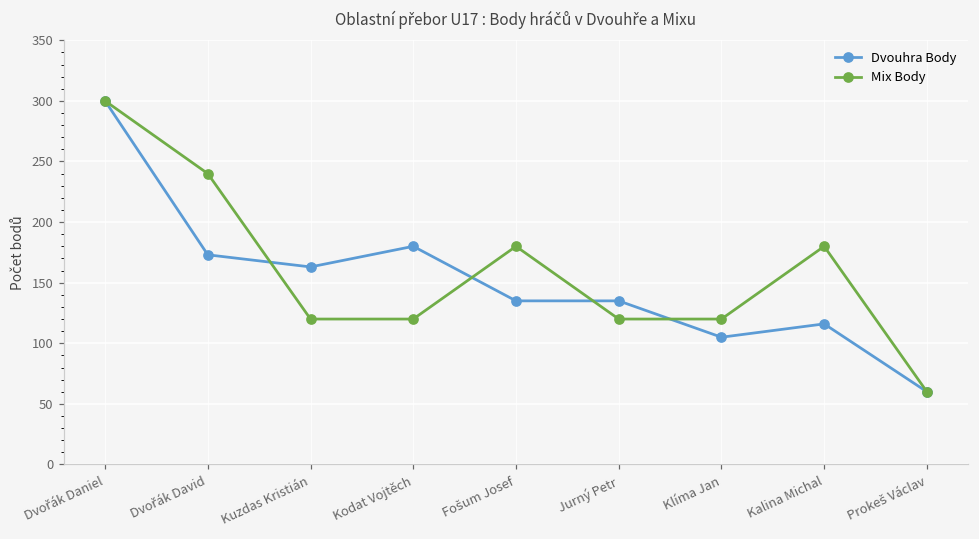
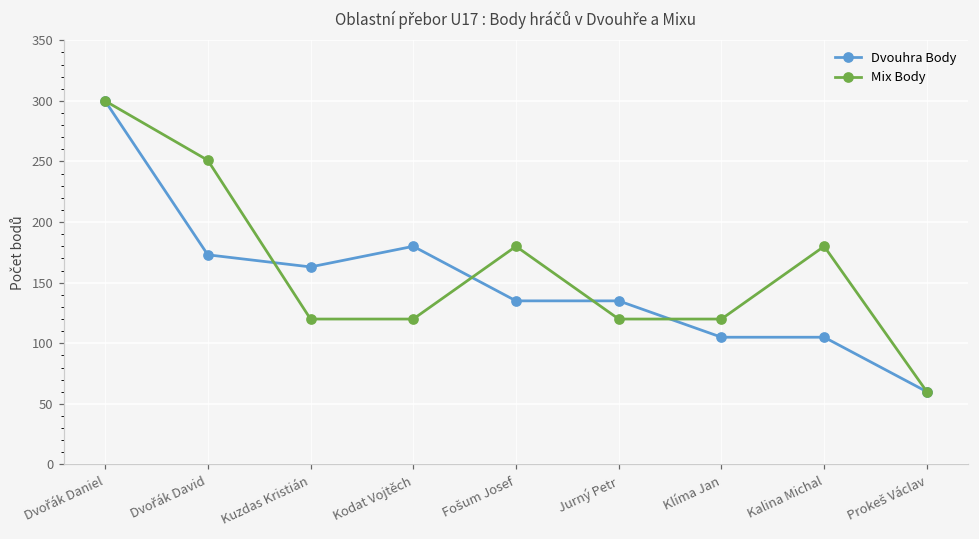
Mix Body, Dvořák David: 240 -> 251
Dvouhra Body, Kalina Michal: 116 -> 105
